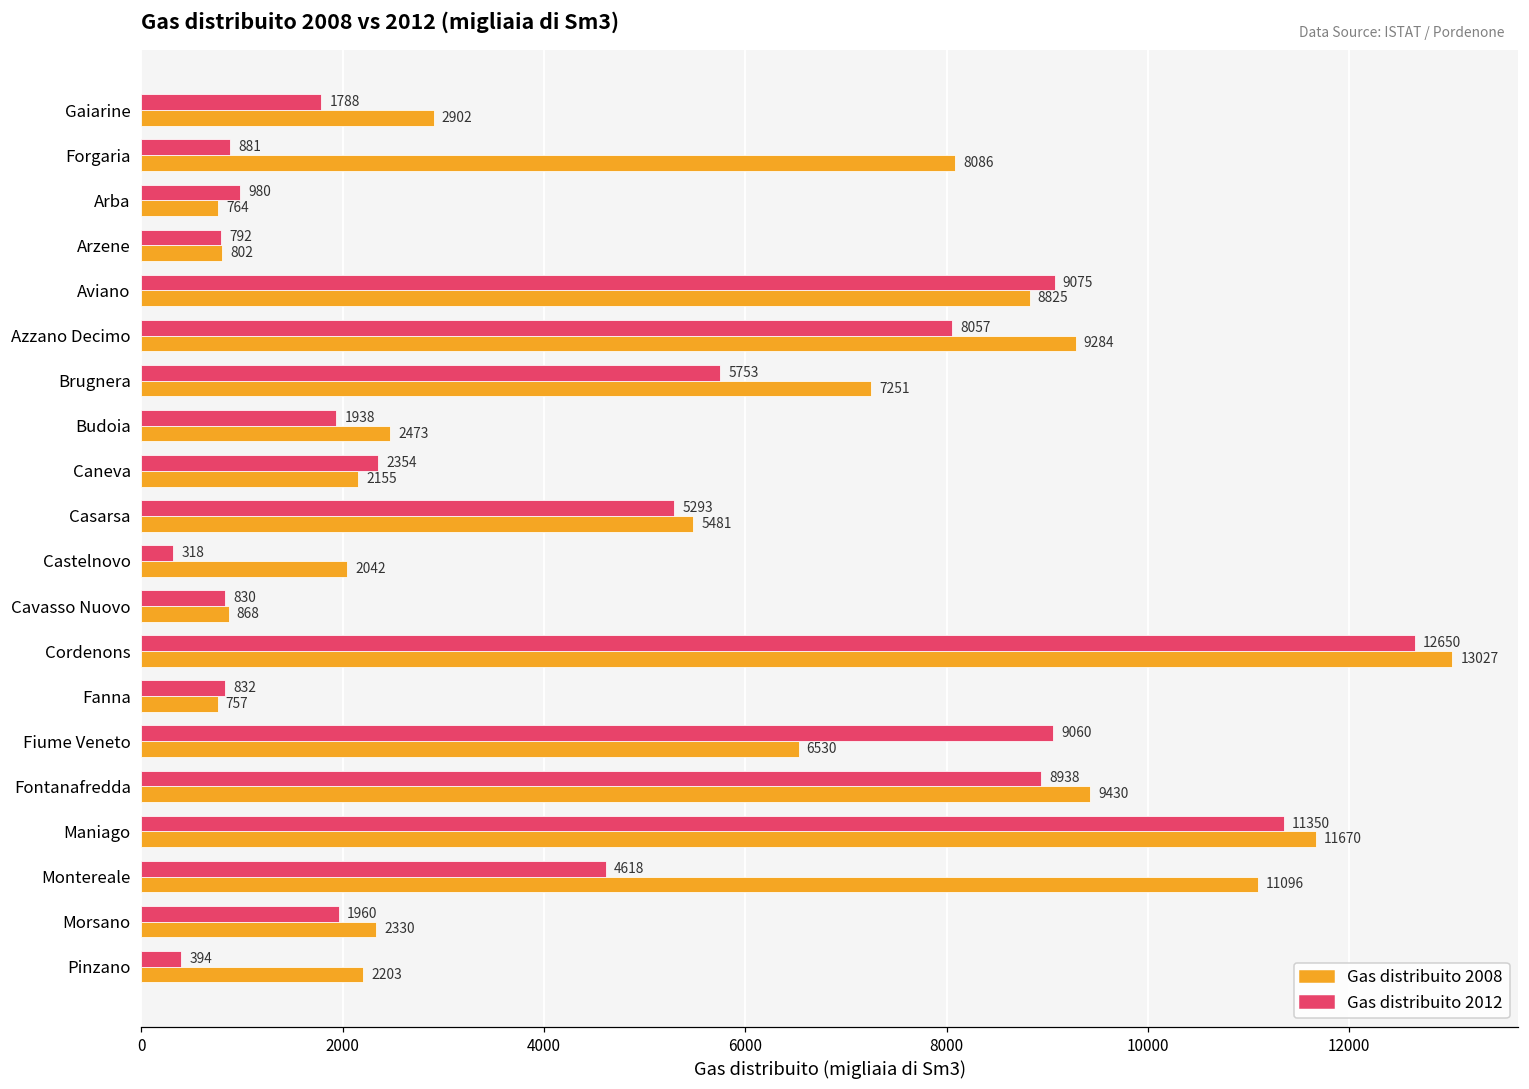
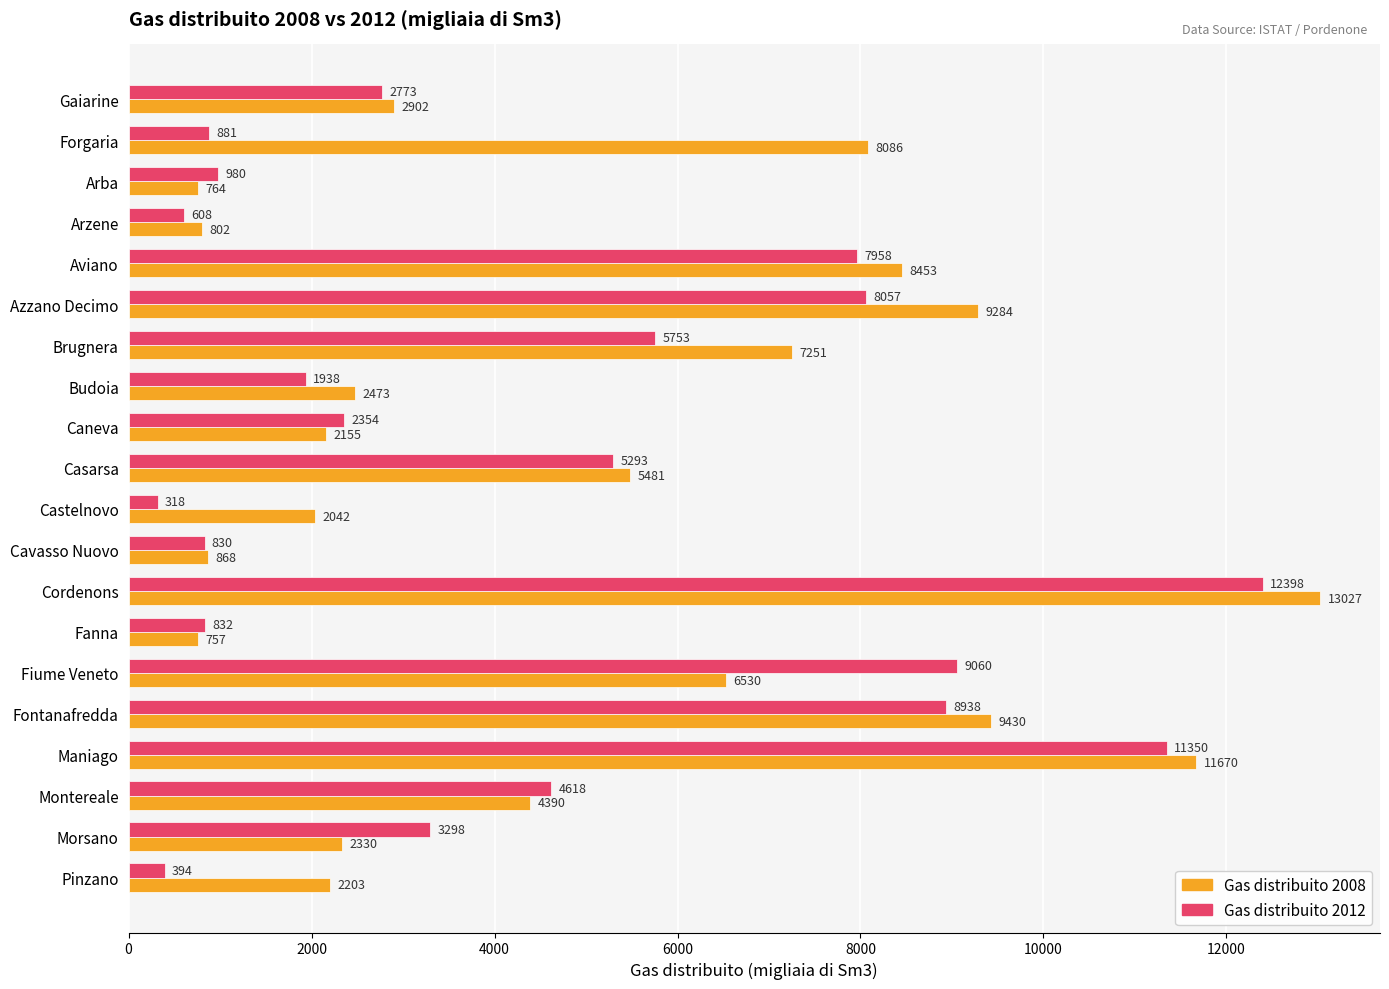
Gas distribuito 2012, Gaiarine: 1788 -> 2773
Gas distribuito 2012, Arzene: 792 -> 608
Gas distribuito 2012, Aviano: 9075 -> 7958
Gas distribuito 2008, Aviano: 8825 -> 8453
Gas distribuito 2012, Cordenons: 12650 -> 12398
Gas distribuito 2008, Montereale: 11096 -> 4390
Gas distribuito 2012, Morsano: 1960 -> 3298
